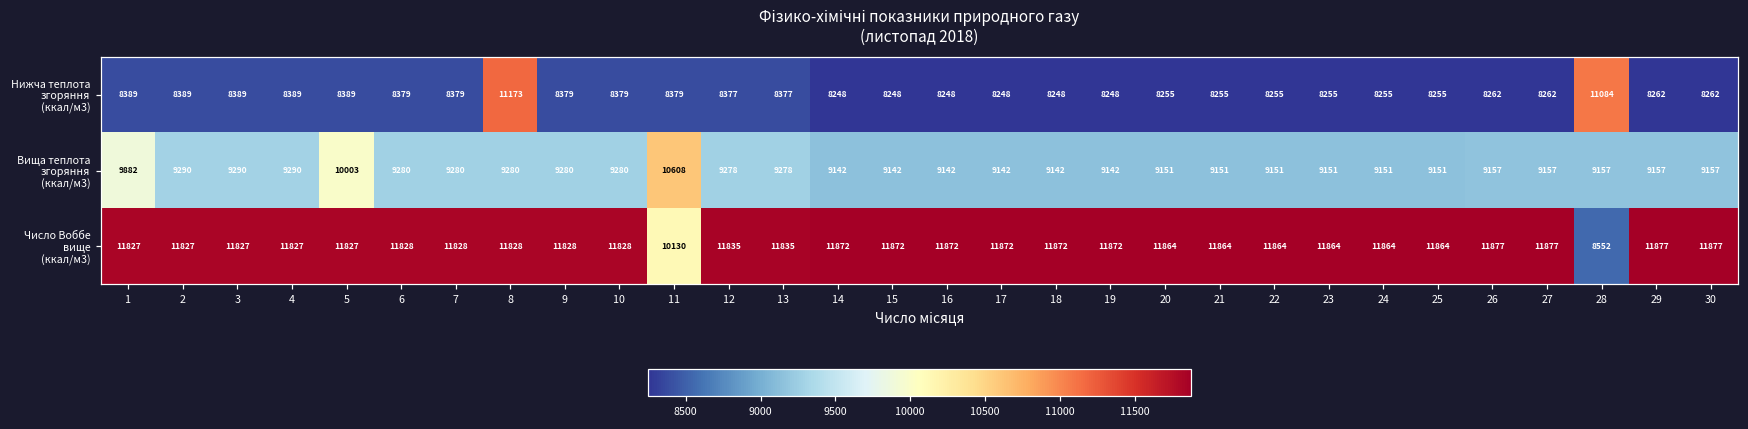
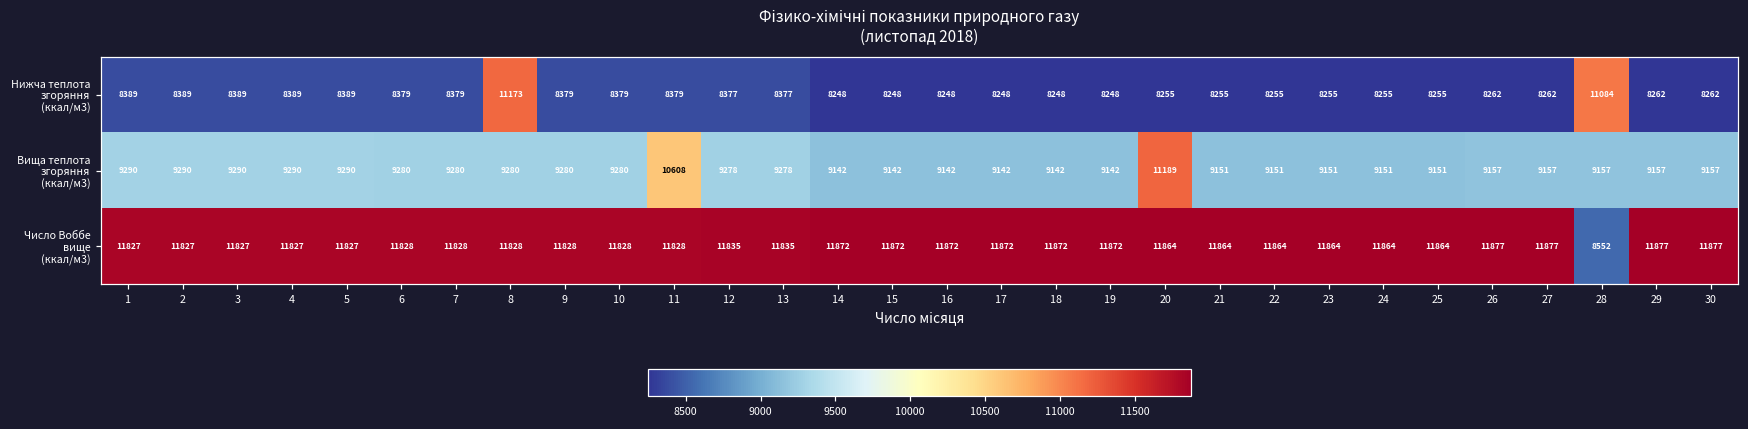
Вища теплота згоряння (ккал/м3), 1: 9882 -> 9290
Вища теплота згоряння (ккал/м3), 5: 10003 -> 9290
Вища теплота згоряння (ккал/м3), 20: 9151 -> 11189
Число Воббе вище (ккал/м3), 11: 10130 -> 11828
